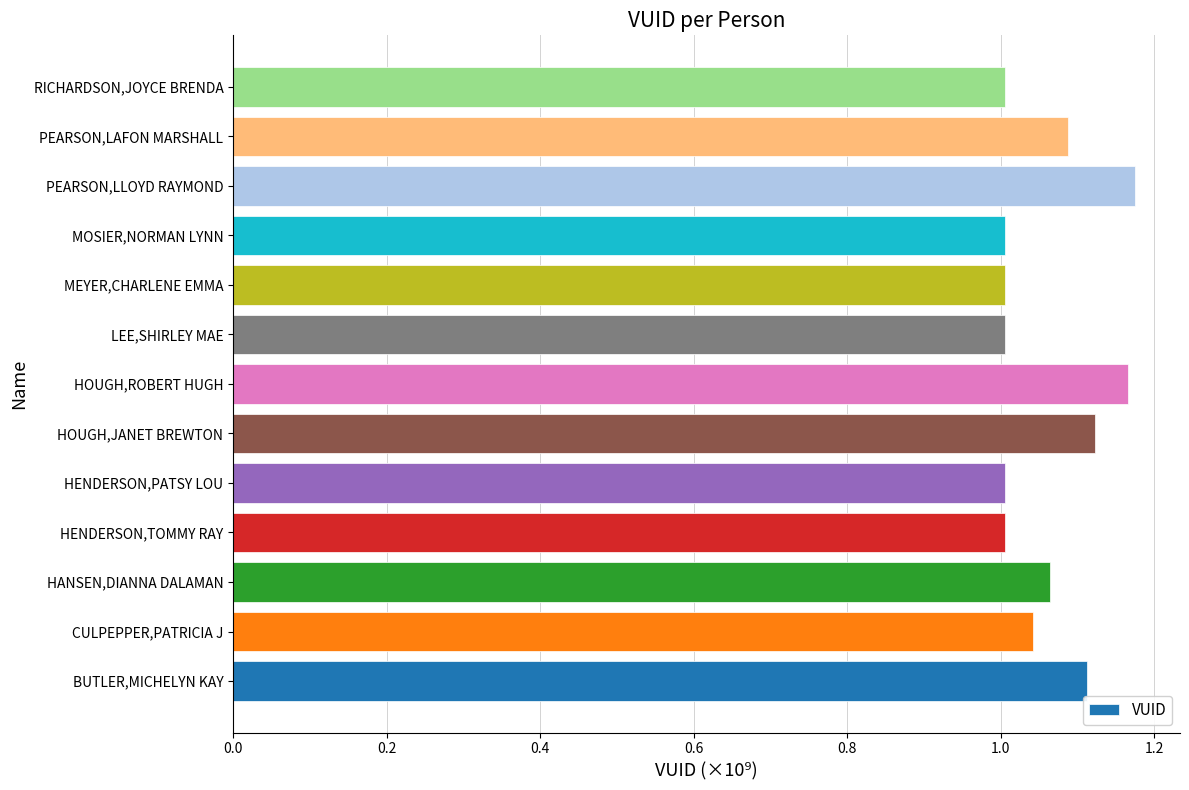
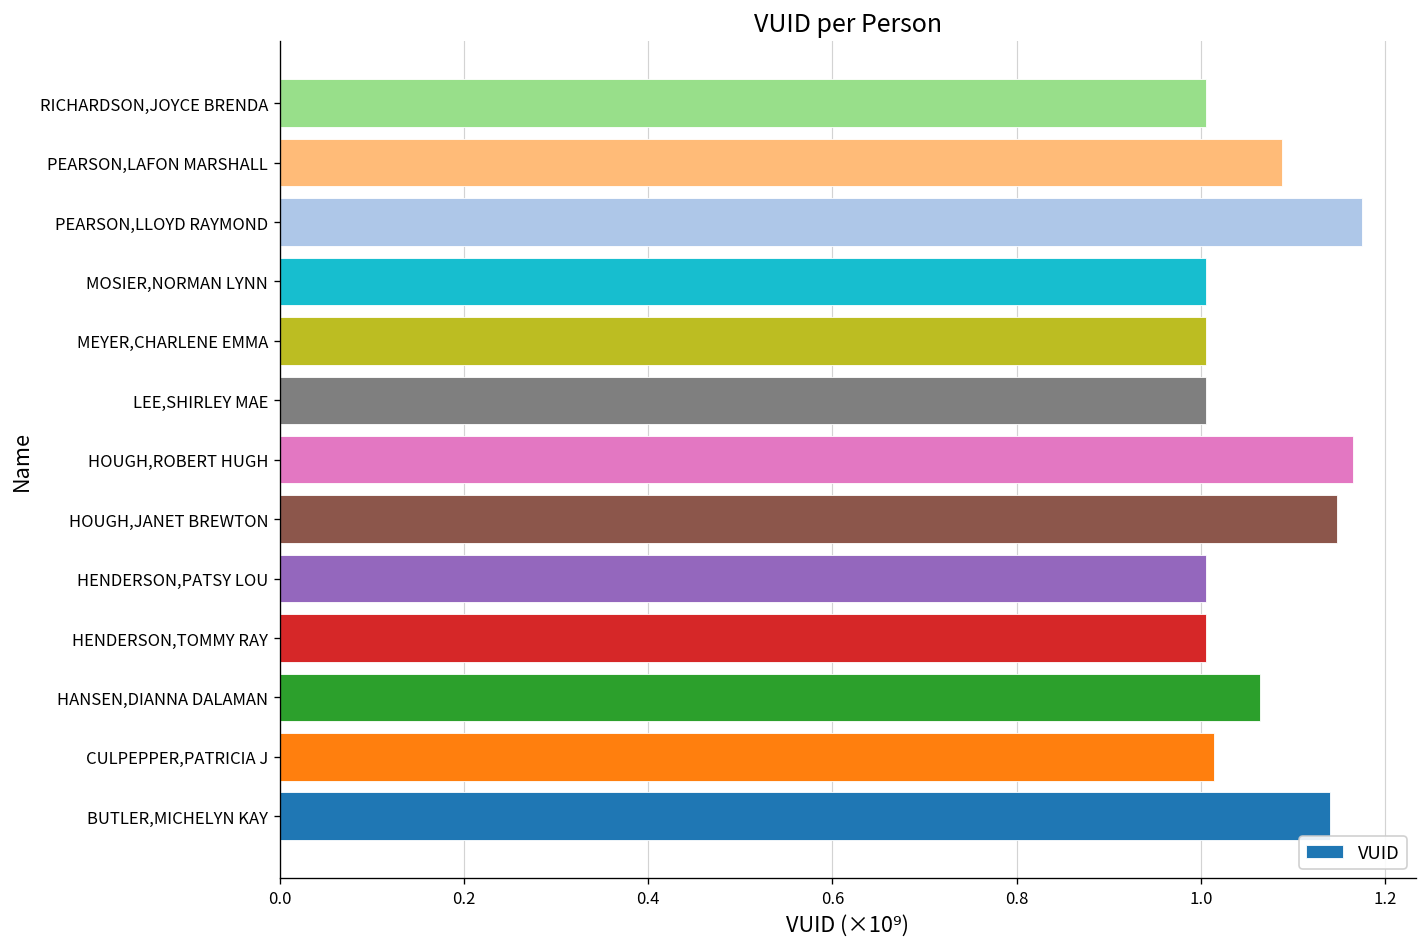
HOUGH,JANET BREWTON: 1.12 -> 1.15
CULPEPPER,PATRICIA J: 1.04 -> 1.01
BUTLER,MICHELYN KAY: 1.11 -> 1.14
